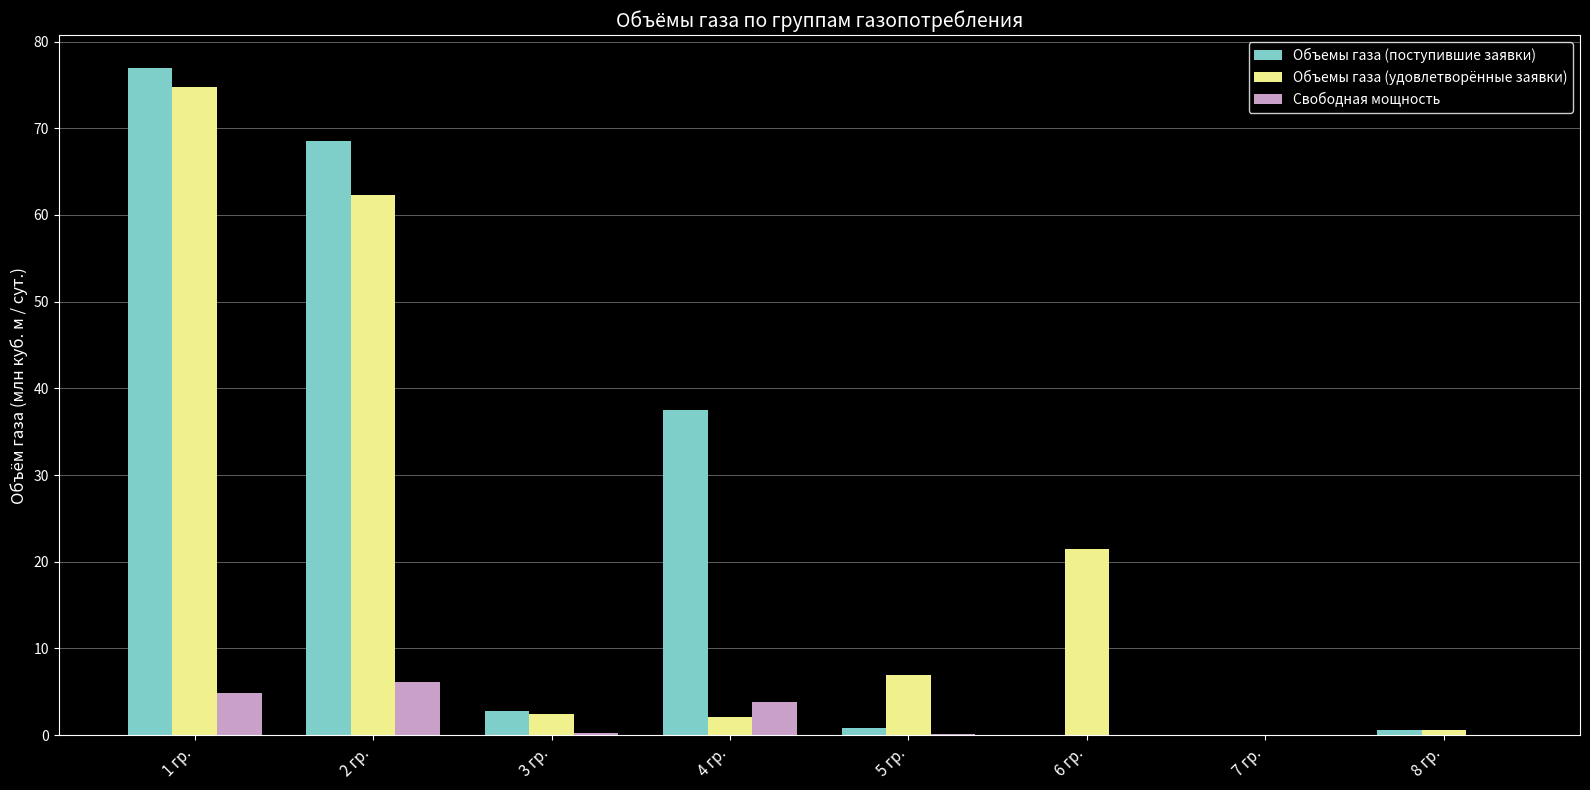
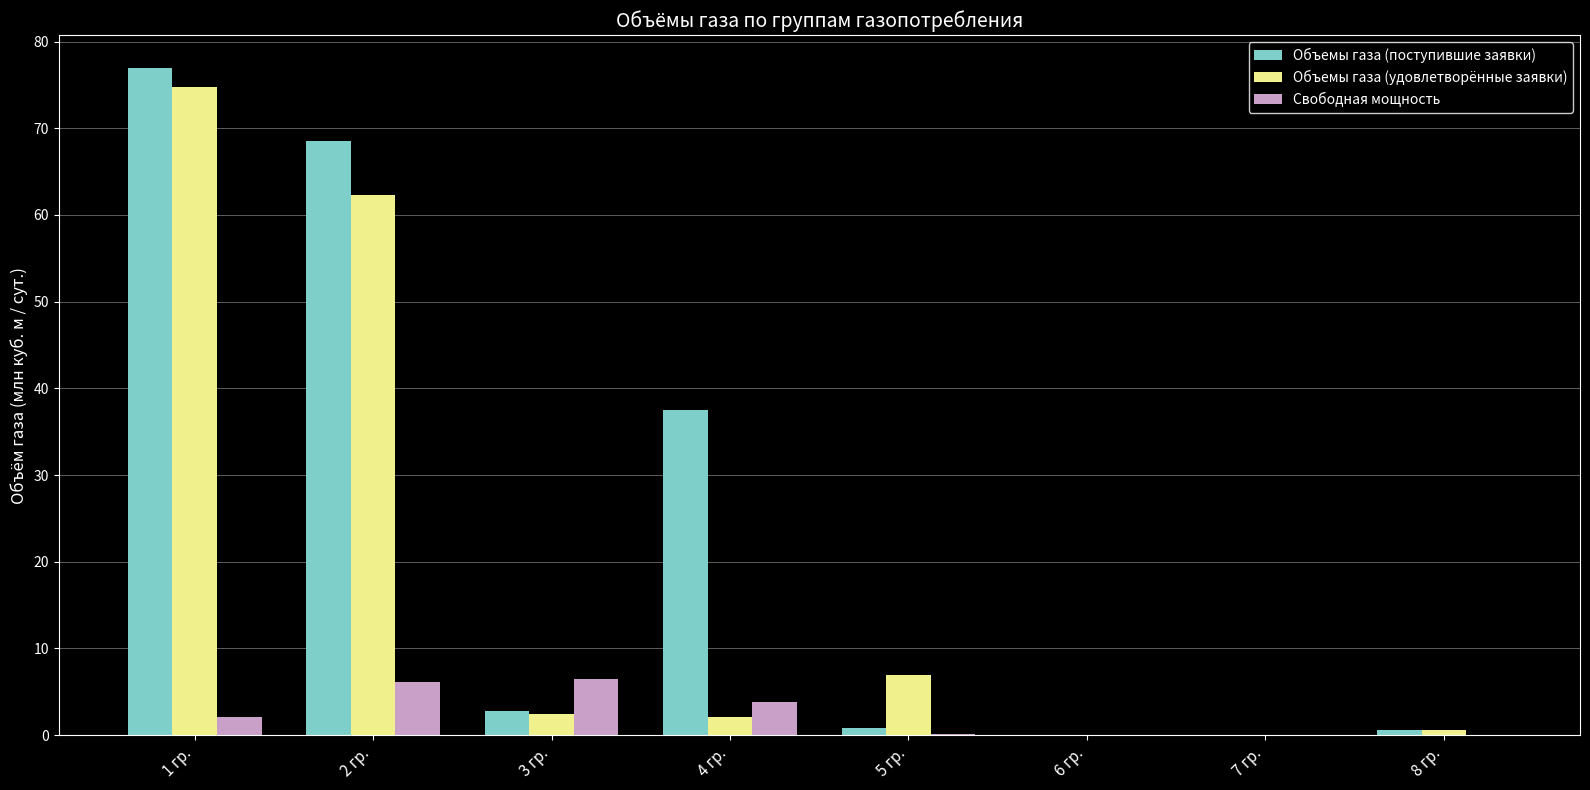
Свободная мощность, 1 гр.: 5 -> 2
Свободная мощность, 3 гр.: 0 -> 6
Объемы газа (удовлетворённые заявки), 6 гр.: 22 -> 0
